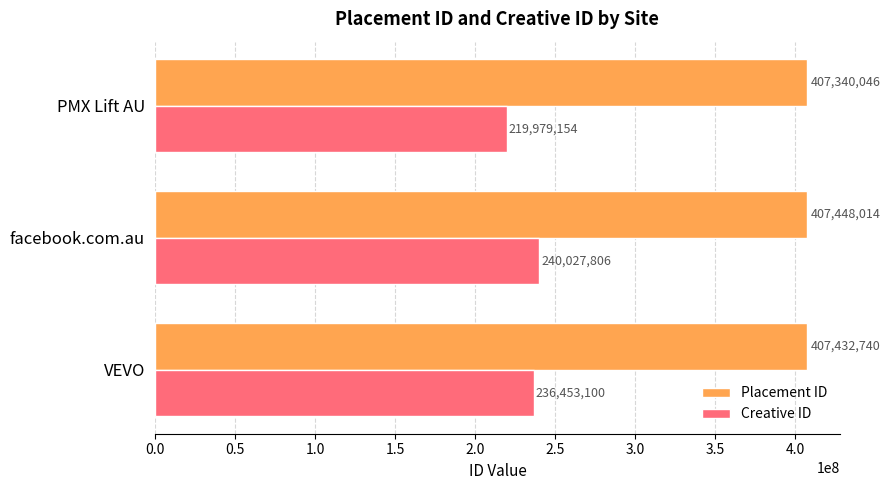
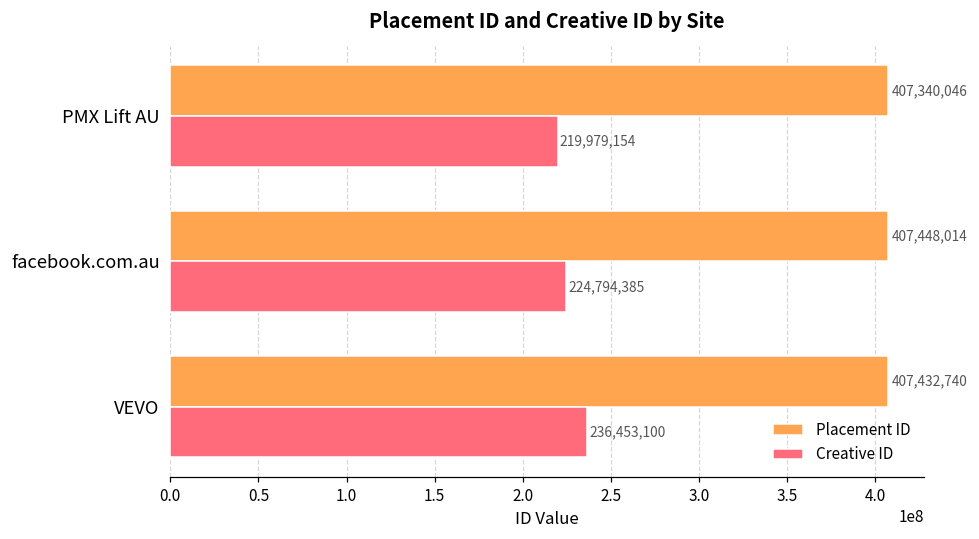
Creative ID, facebook.com.au: 240,027,806 -> 224,794,385
